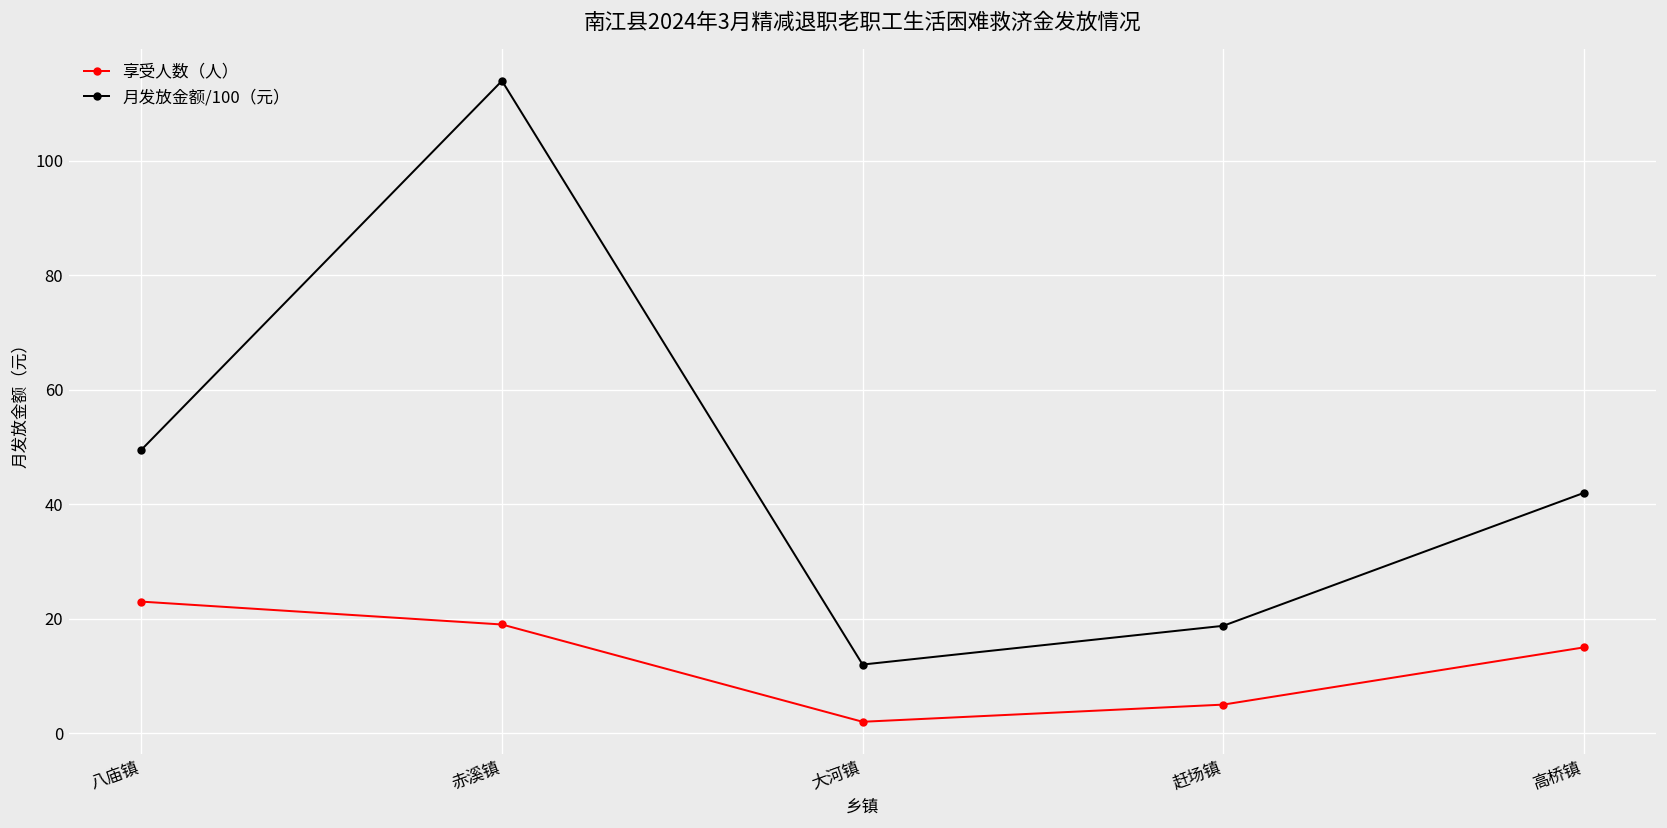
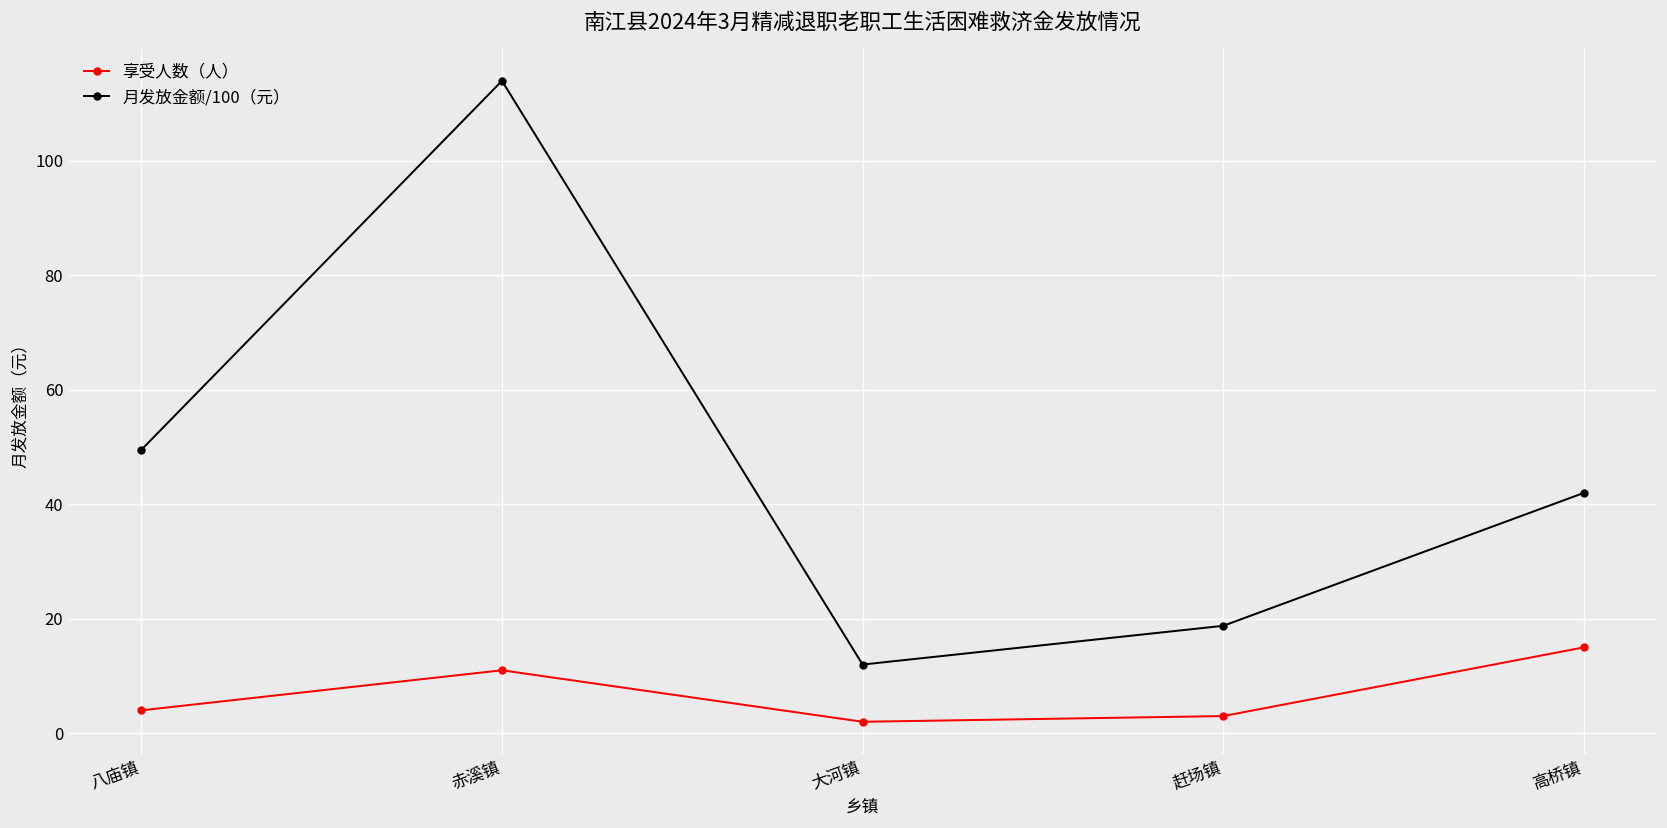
享受人数（人）, 八庙镇: 23 -> 4
享受人数（人）, 赤溪镇: 19 -> 11
享受人数（人）, 赶场镇: 5 -> 3
